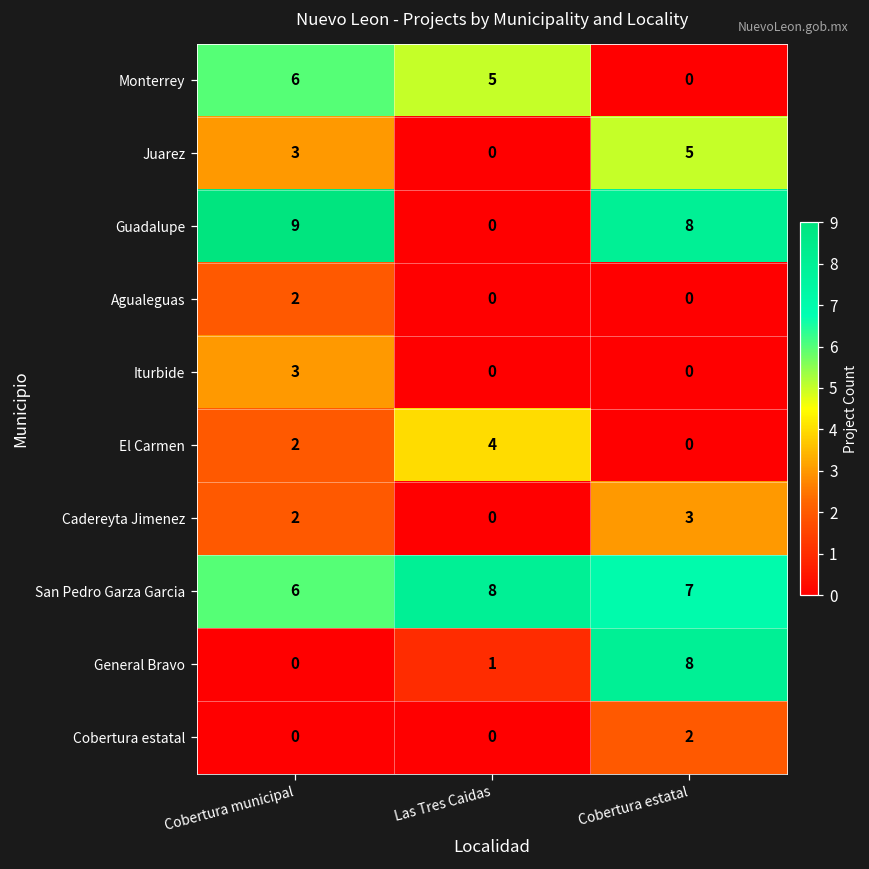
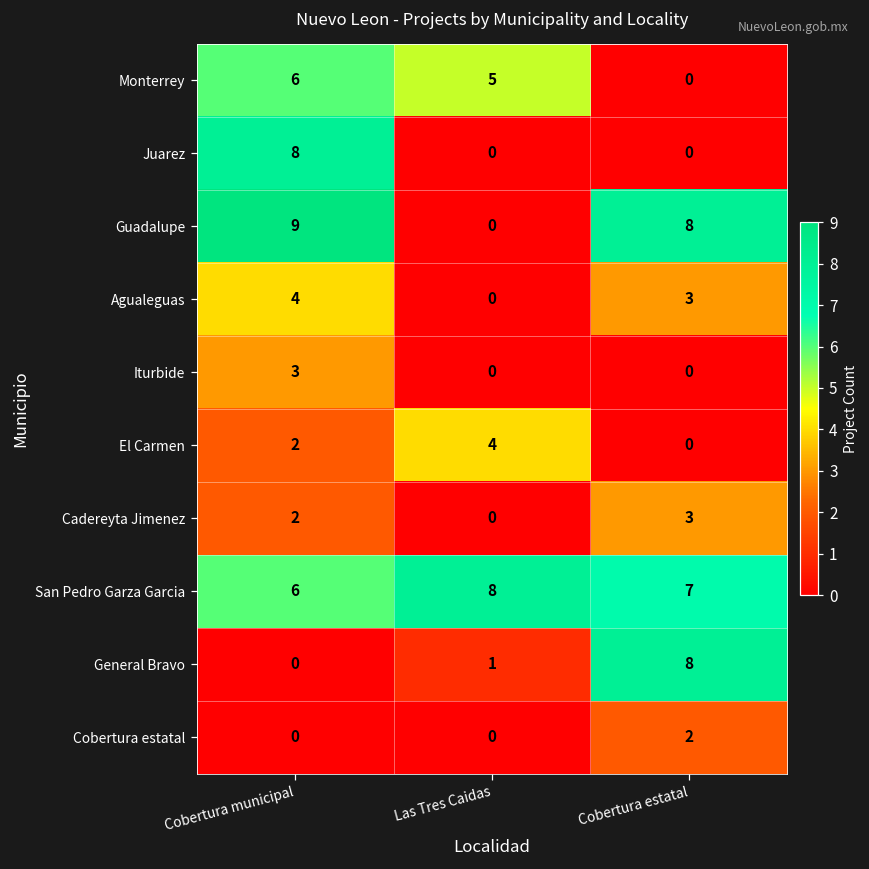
Juarez, Cobertura municipal: 3 -> 8
Juarez, Cobertura estatal: 5 -> 0
Agualeguas, Cobertura municipal: 2 -> 4
Agualeguas, Cobertura estatal: 0 -> 3
